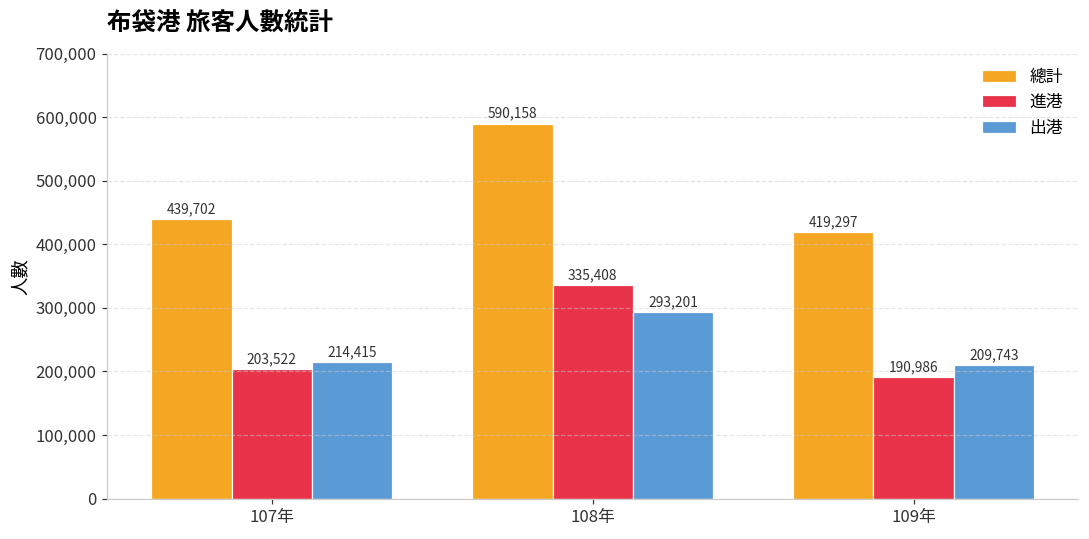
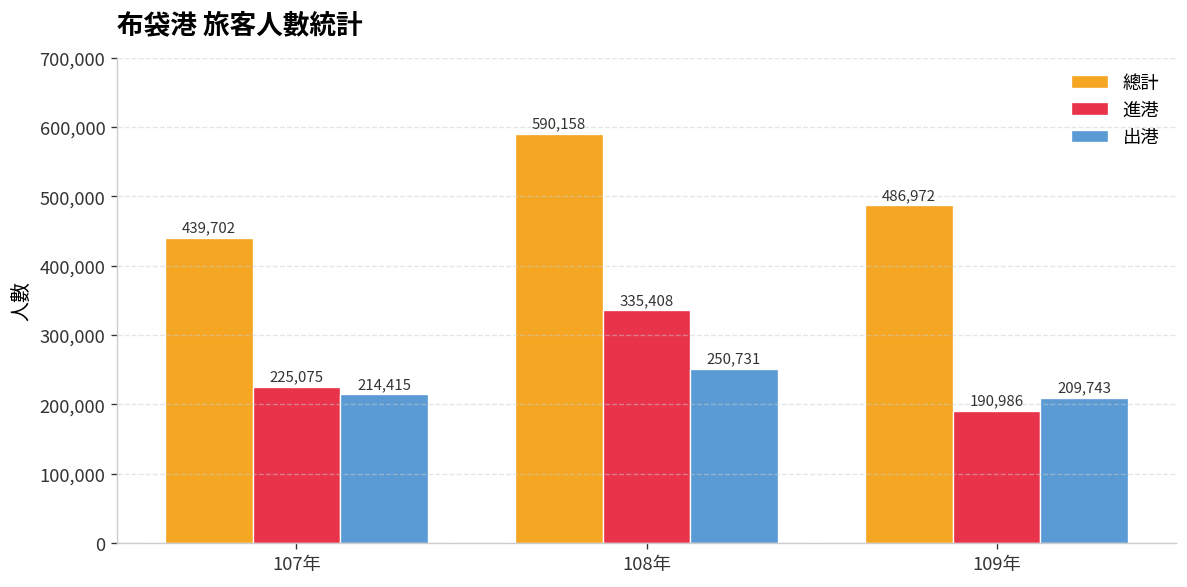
進港, 107年: 203,522 -> 225,075
出港, 108年: 293,201 -> 250,731
總計, 109年: 419,297 -> 486,972
